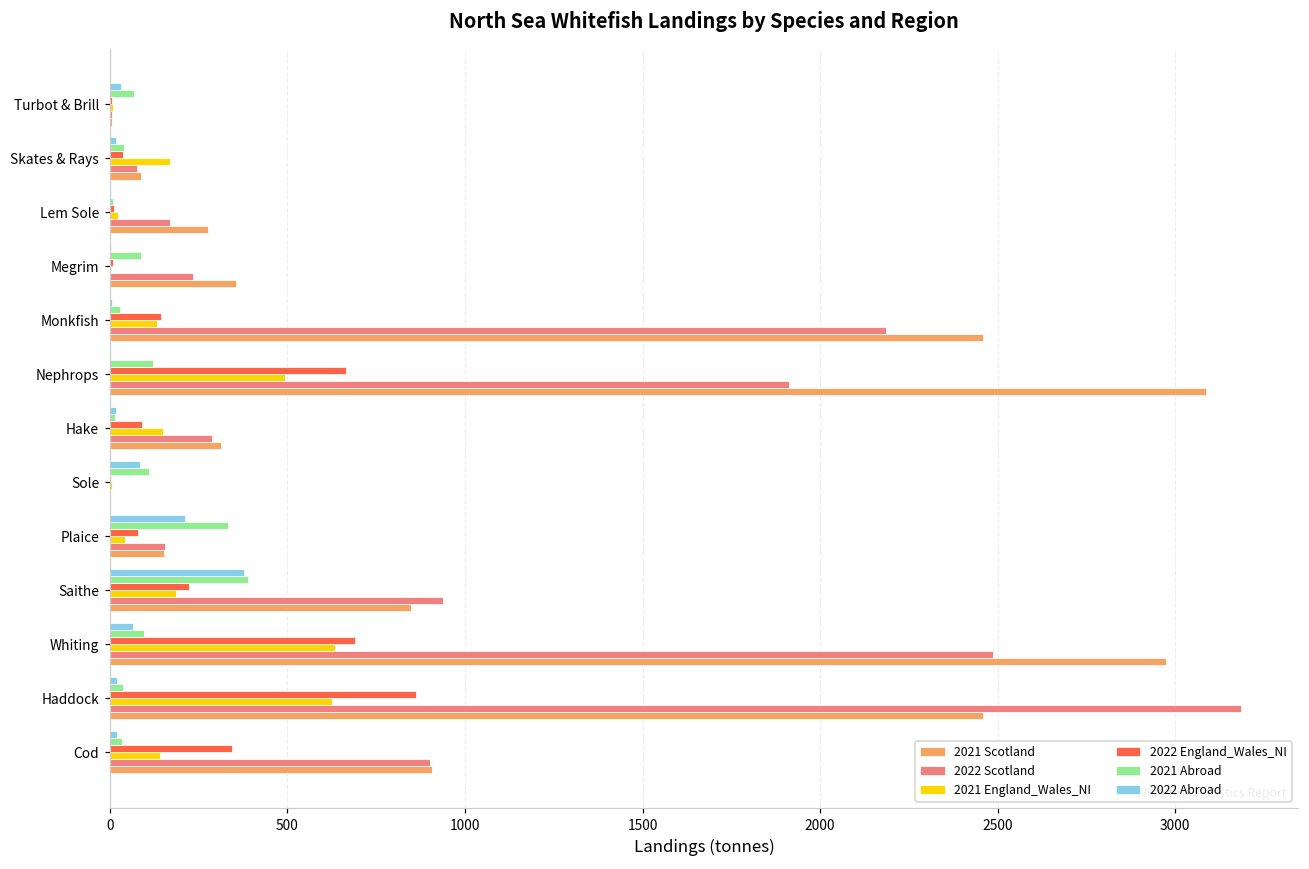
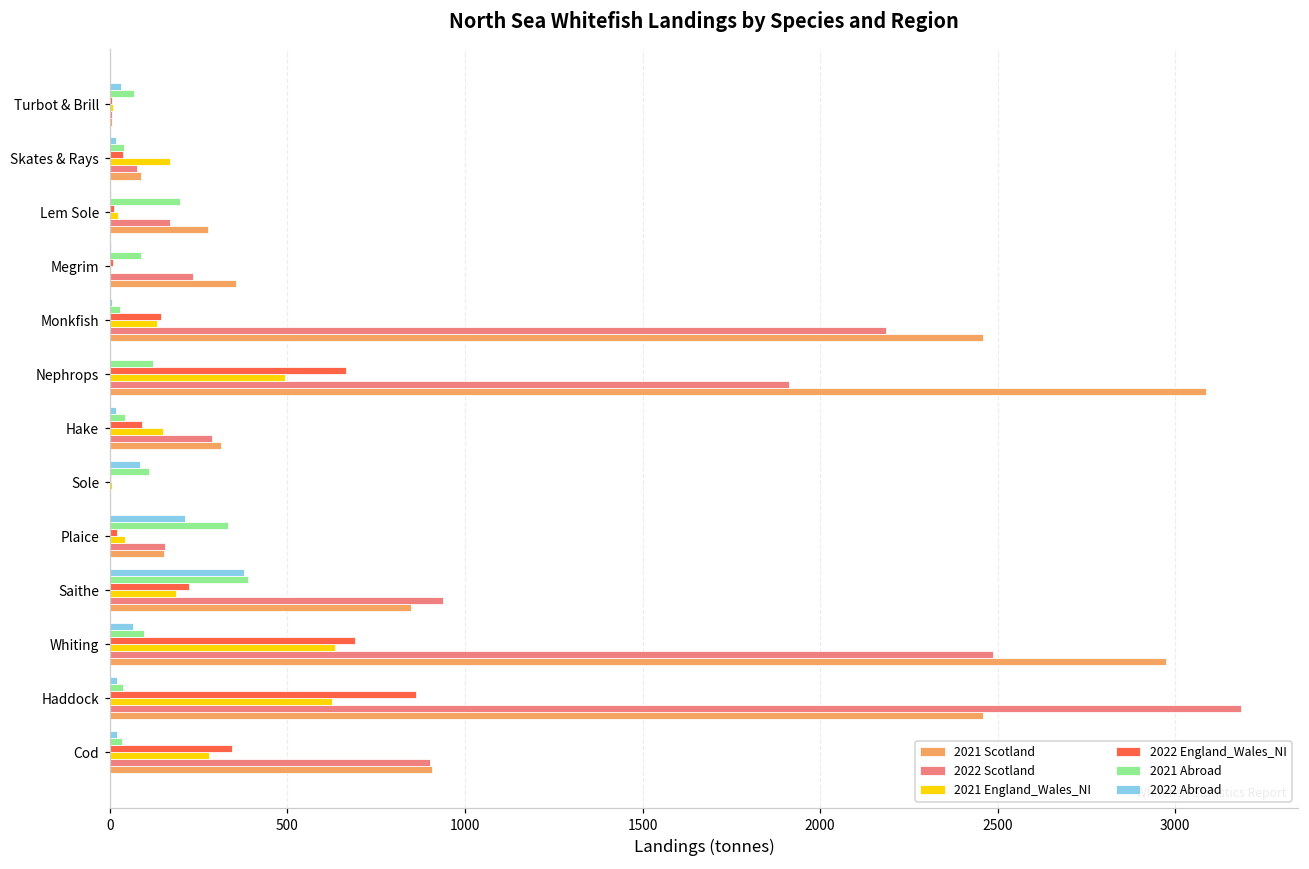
2021 Abroad, Lem Sole: 10 -> 200
2021 Abroad, Hake: 10 -> 40
2022 England_Wales_NI, Plaice: 80 -> 20
2021 England_Wales_NI, Cod: 140 -> 280
